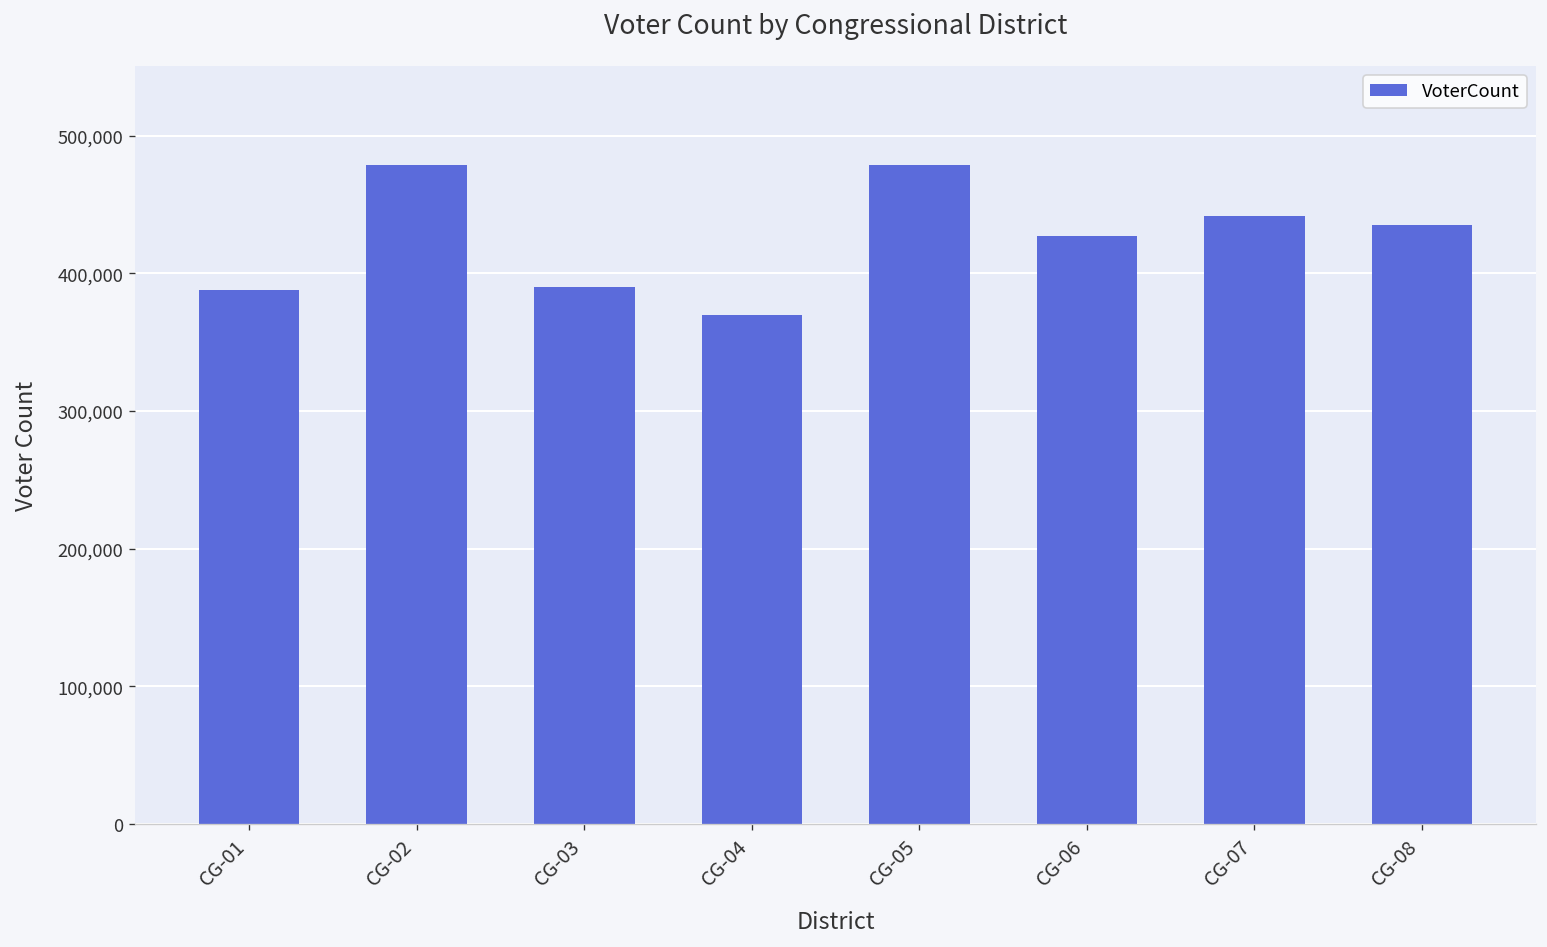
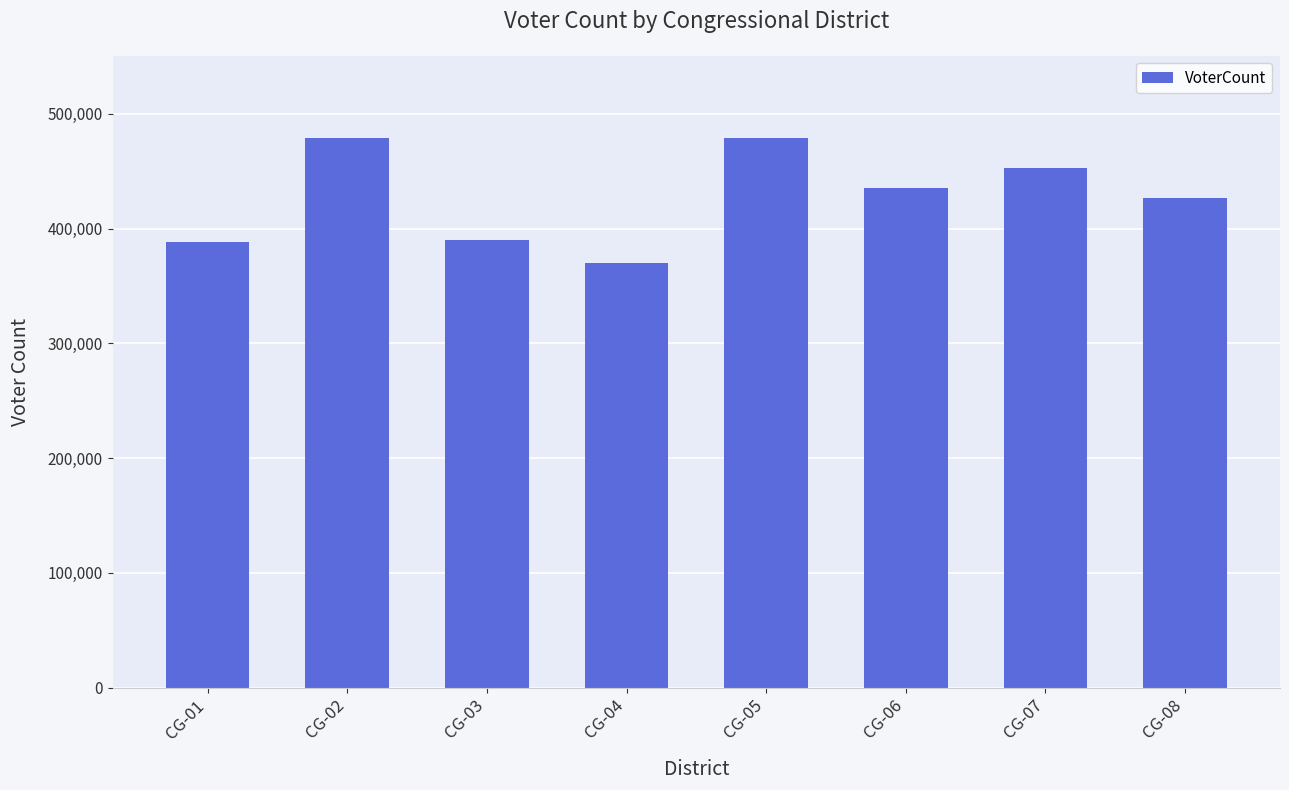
CG-06: 427,000 -> 435,000
CG-07: 441,000 -> 453,000
CG-08: 435,000 -> 427,000
